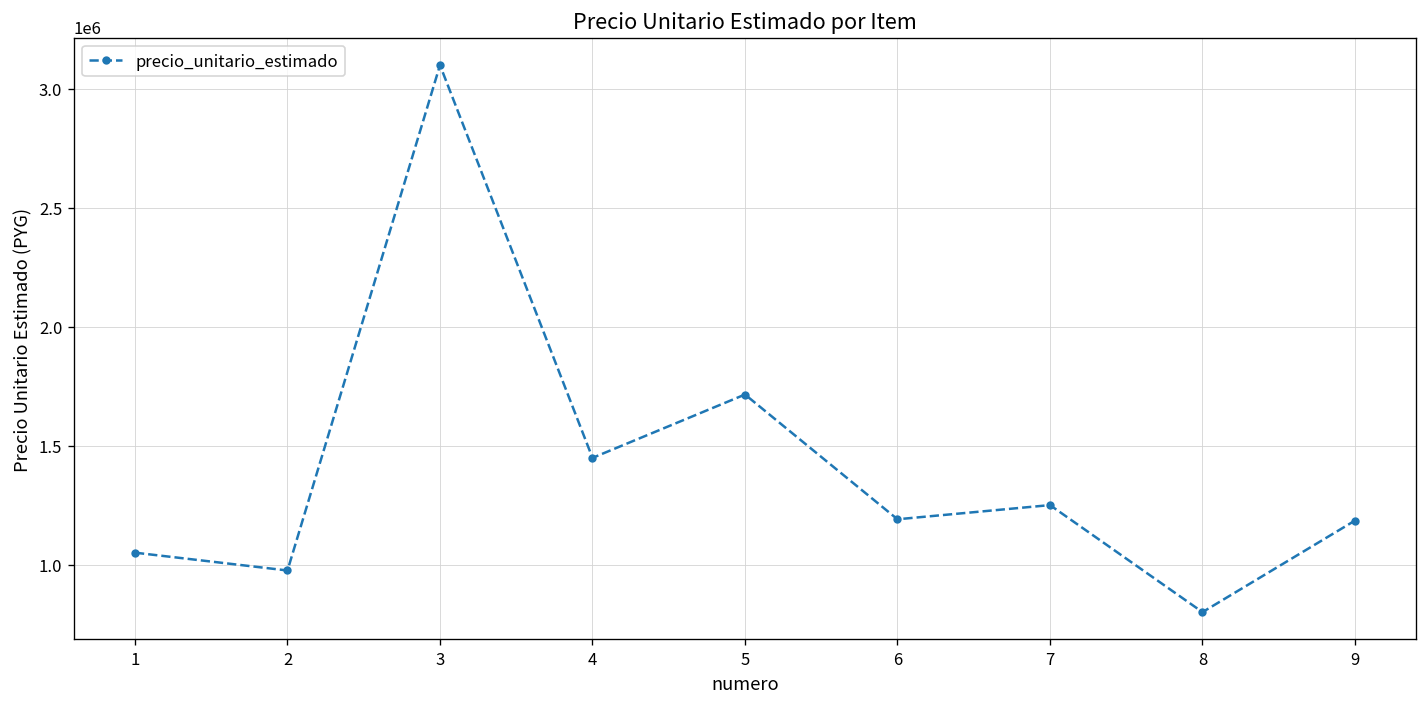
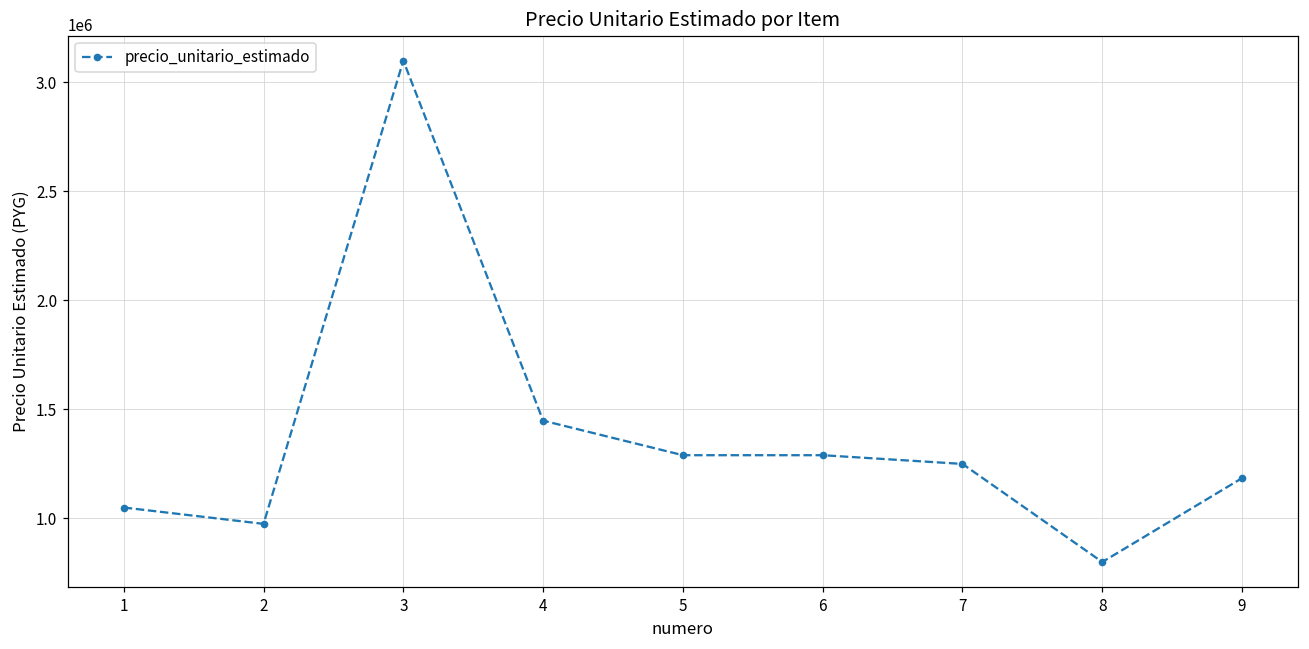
5: 1720000 -> 1290000
6: 1190000 -> 1290000
